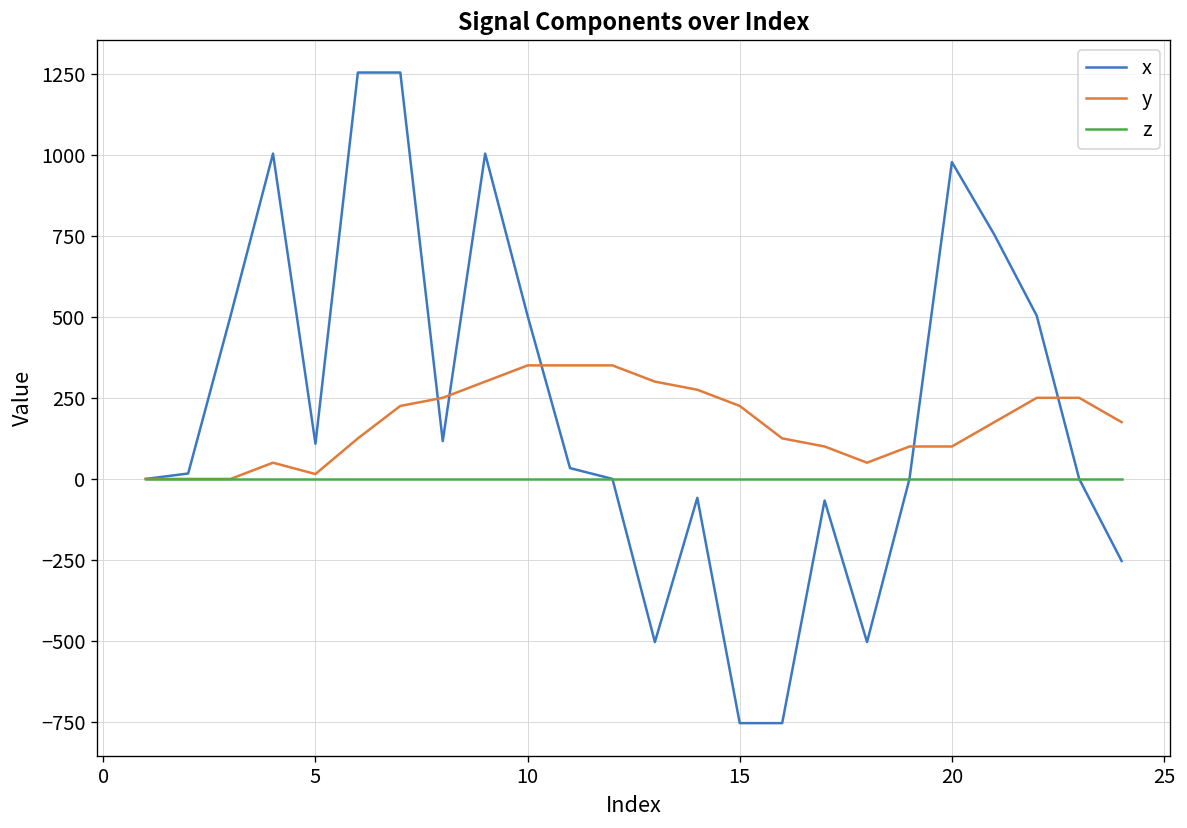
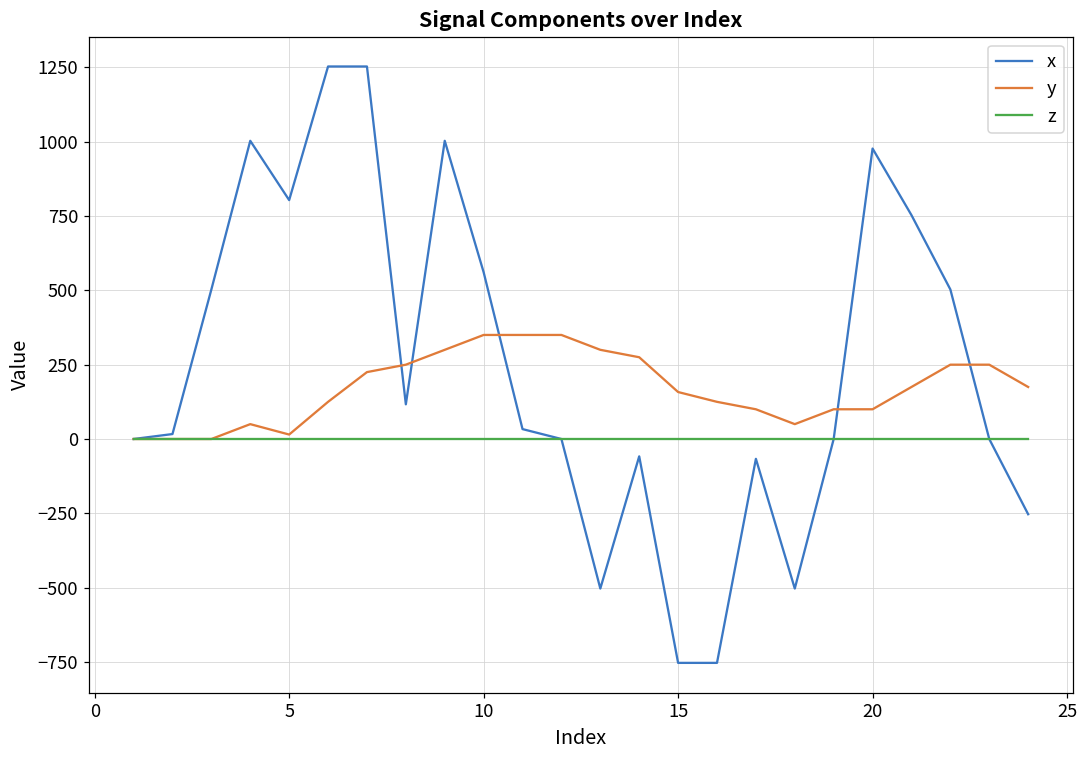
x, 5: 110 -> 800
x, 10: 500 -> 560
y, 15: 230 -> 160
